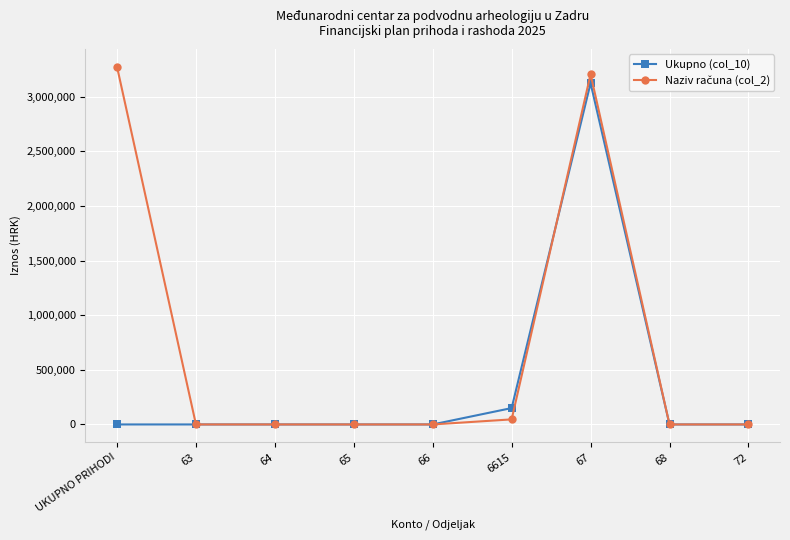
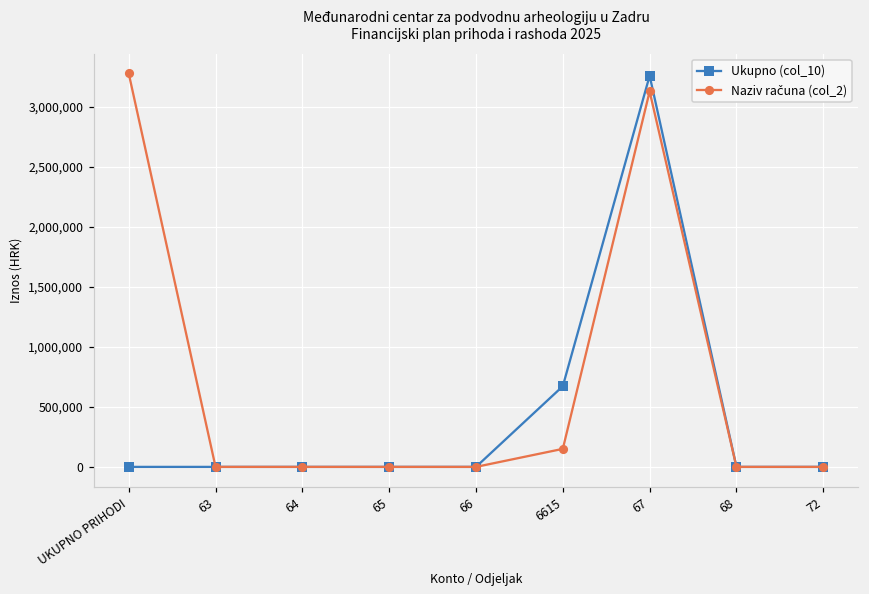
Ukupno (col_10), 6615: 150,000 -> 670,000
Naziv računa (col_2), 6615: 50,000 -> 150,000
Ukupno (col_10), 67: 3,130,000 -> 3,260,000
Naziv računa (col_2), 67: 3,210,000 -> 3,130,000
